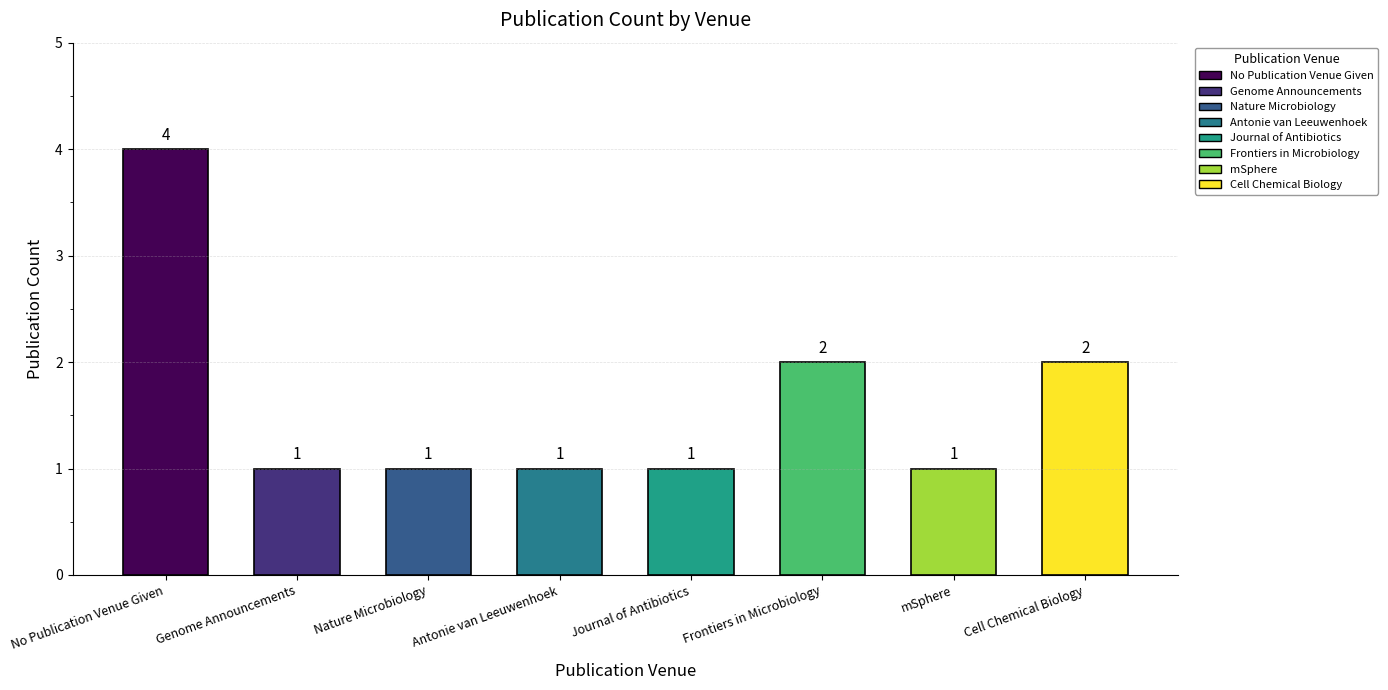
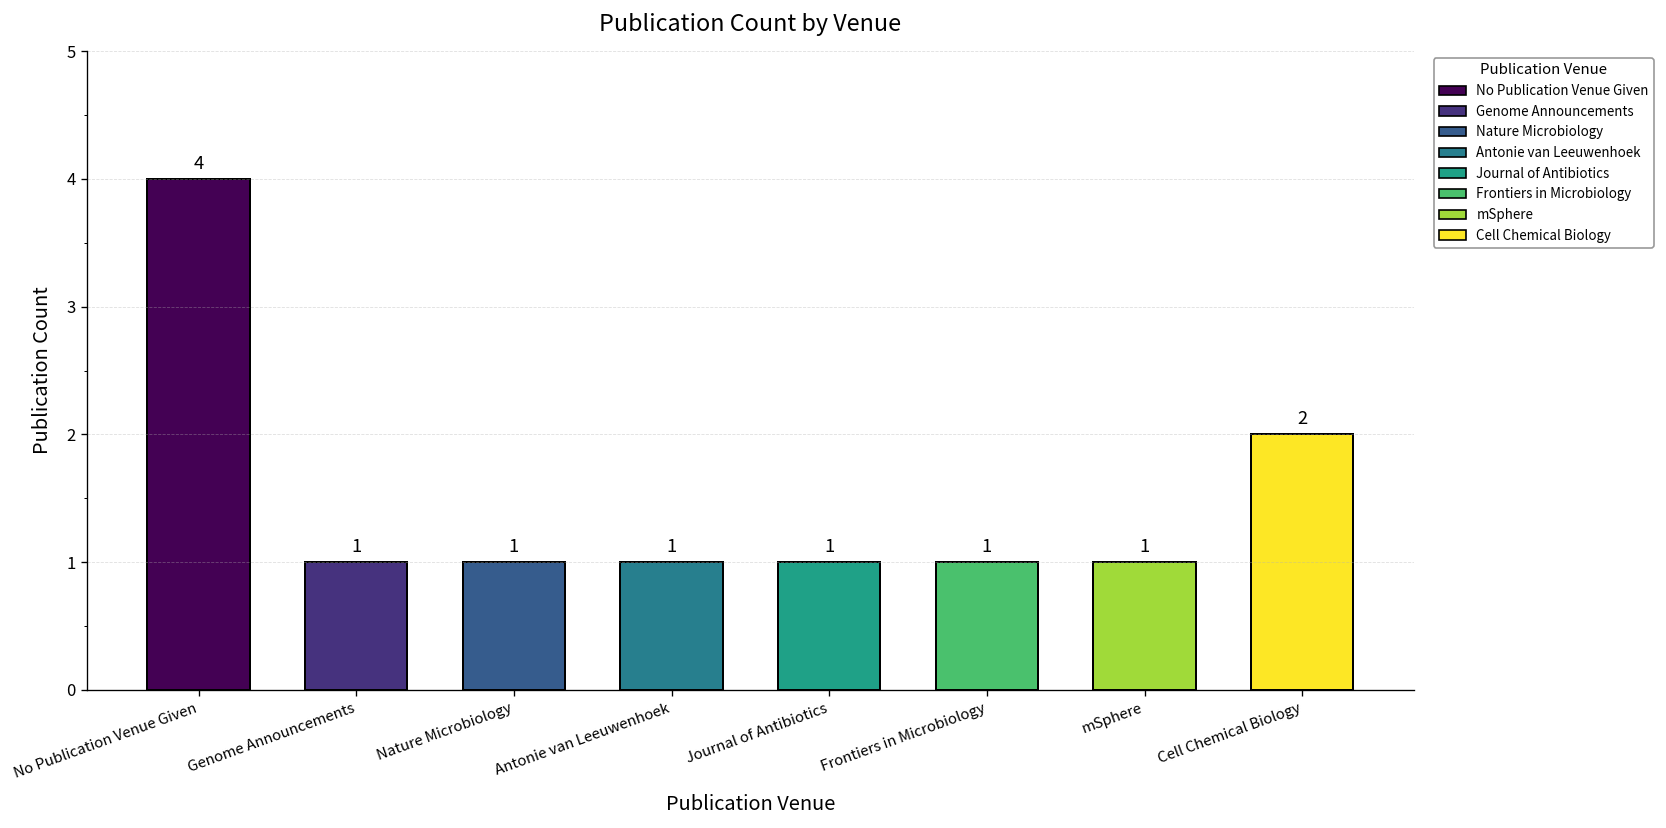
Frontiers in Microbiology: 2 -> 1
